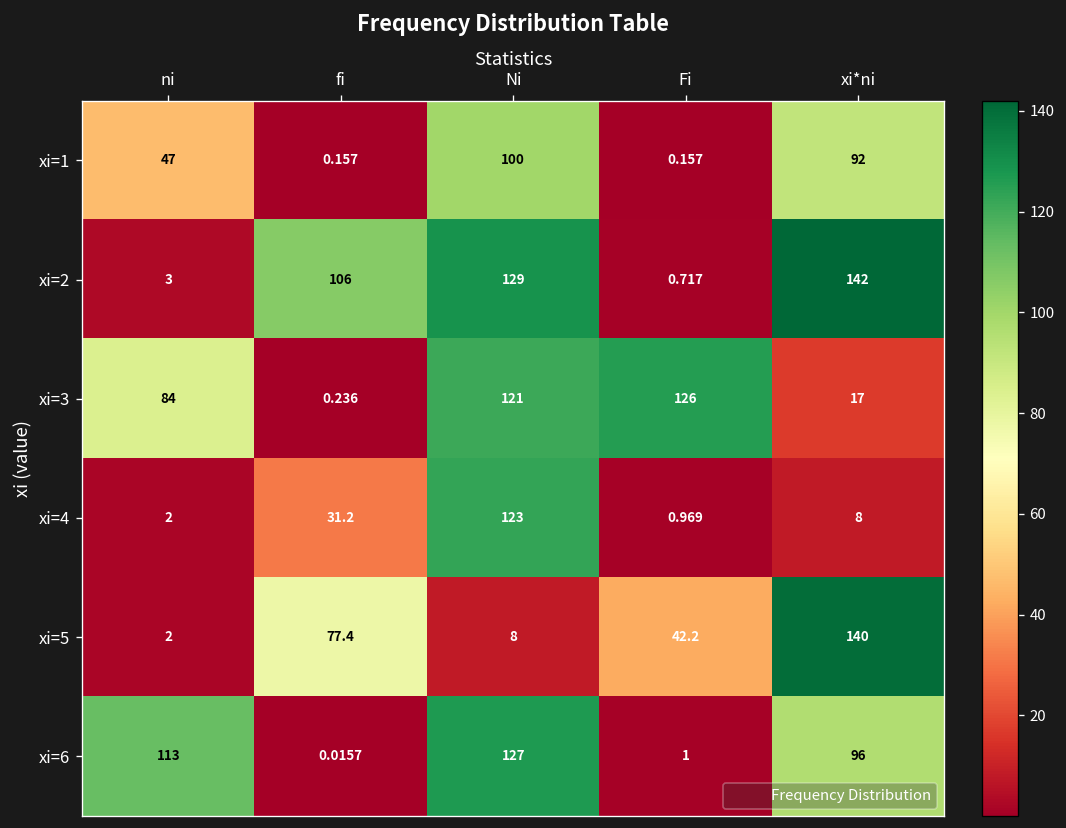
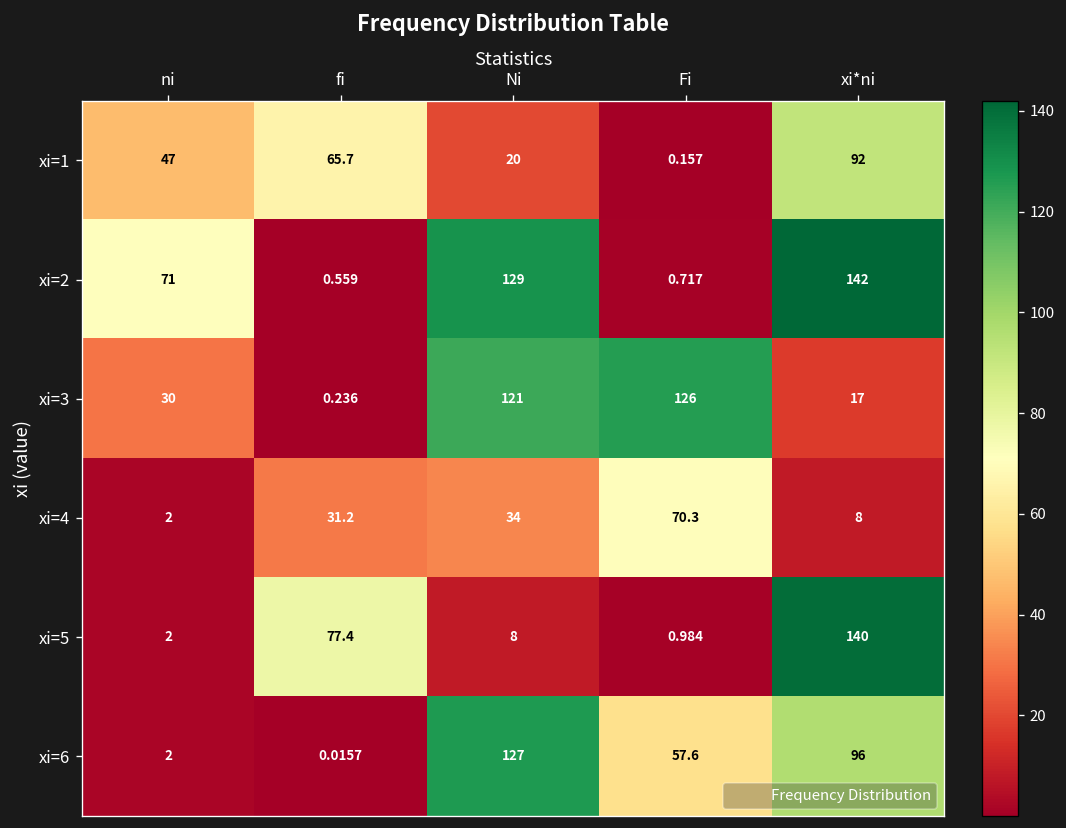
xi=1, fi: 0.157 -> 65.7
xi=1, Ni: 100 -> 20
xi=2, ni: 3 -> 71
xi=2, fi: 106 -> 0.559
xi=3, ni: 84 -> 30
xi=4, Ni: 123 -> 34
xi=4, Fi: 0.969 -> 70.3
xi=5, Fi: 42.2 -> 0.984
xi=6, ni: 113 -> 2
xi=6, Fi: 1 -> 57.6
